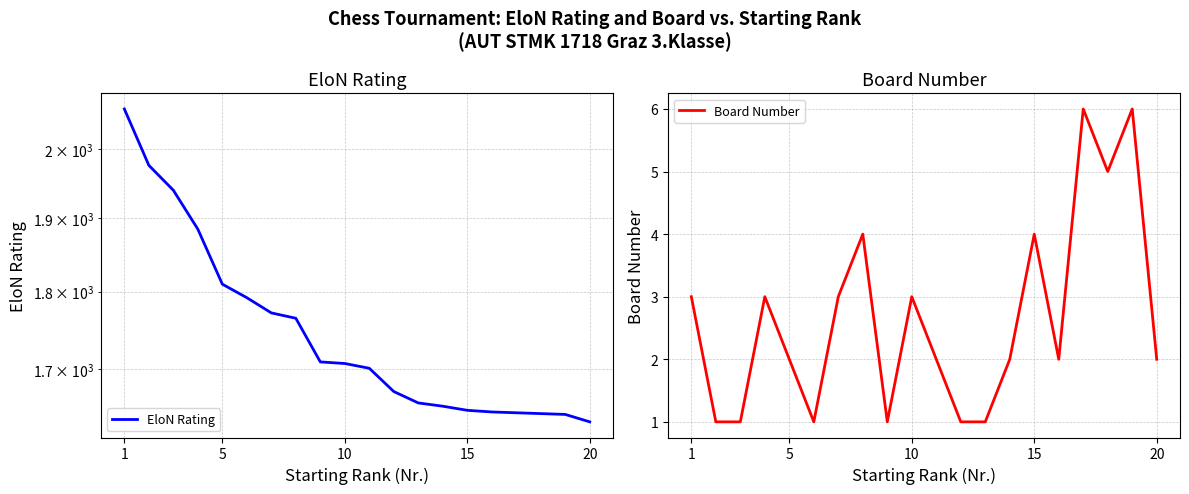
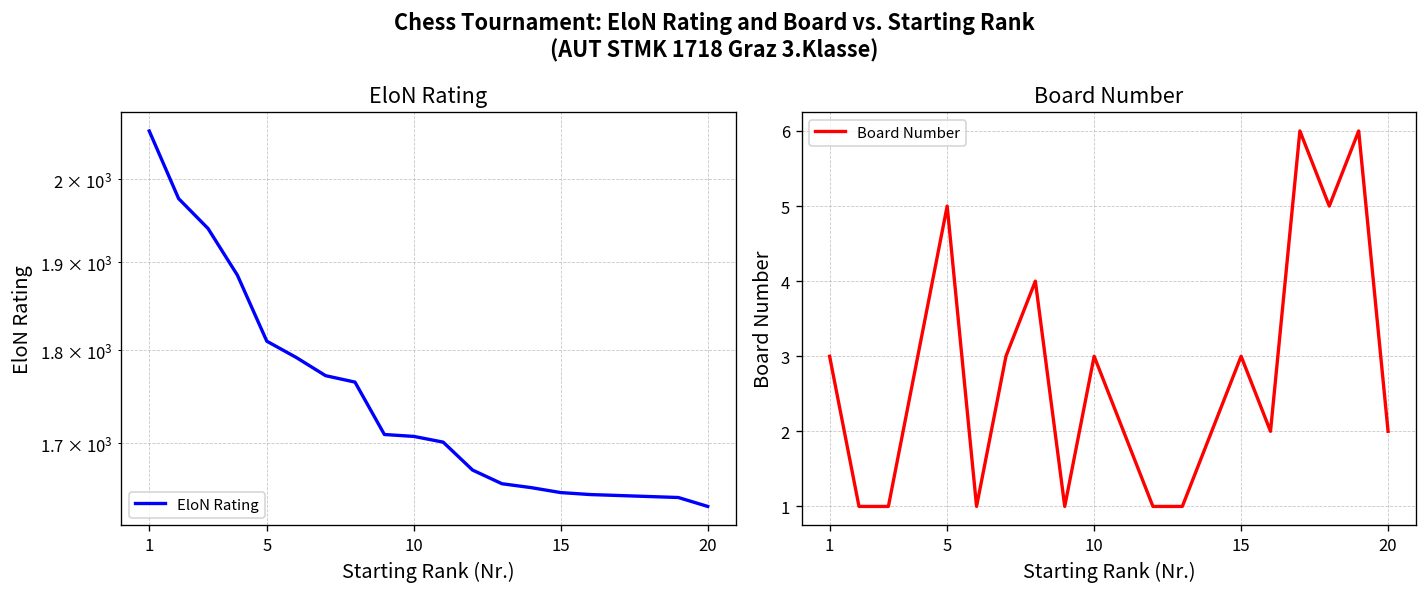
Board Number, 5: 2 -> 5
Board Number, 15: 4 -> 3
